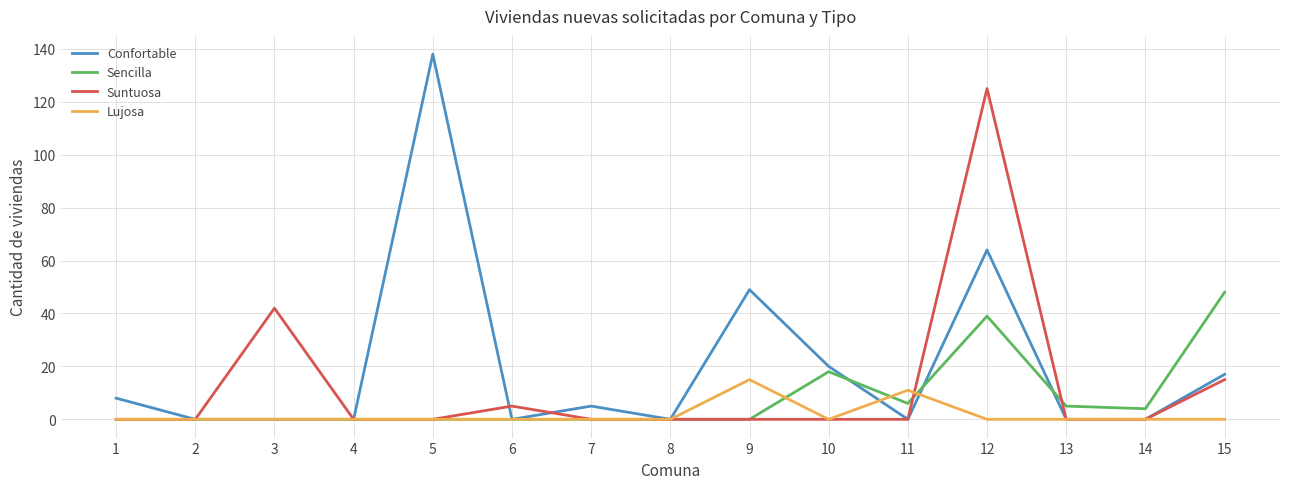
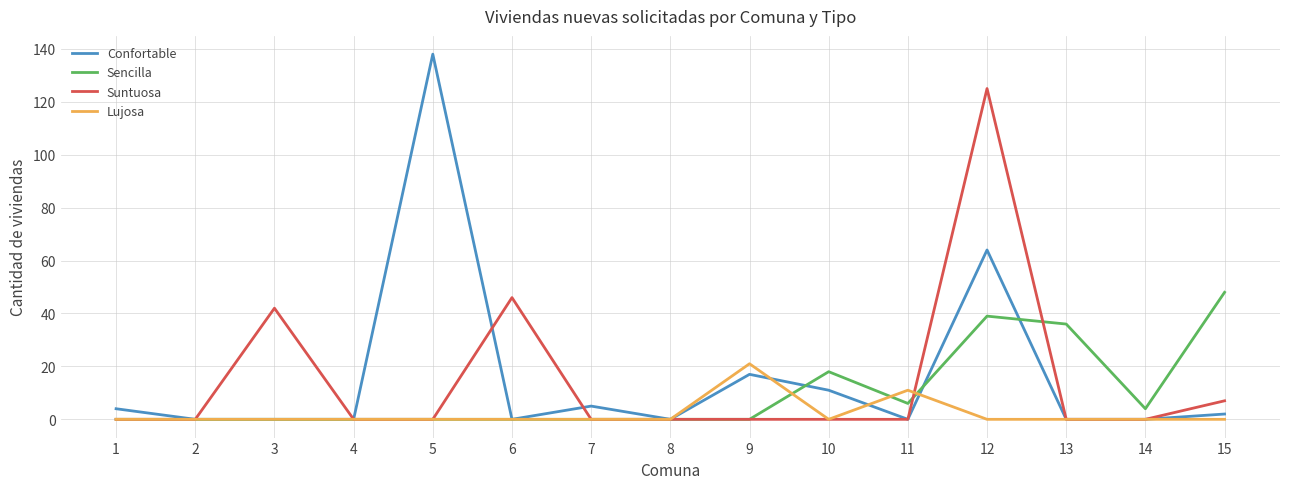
Confortable, 1: 8 -> 4
Suntuosa, 6: 5 -> 46
Confortable, 9: 49 -> 17
Lujosa, 9: 15 -> 21
Confortable, 10: 20 -> 11
Sencilla, 13: 5 -> 36
Confortable, 15: 17 -> 2
Suntuosa, 15: 15 -> 7
